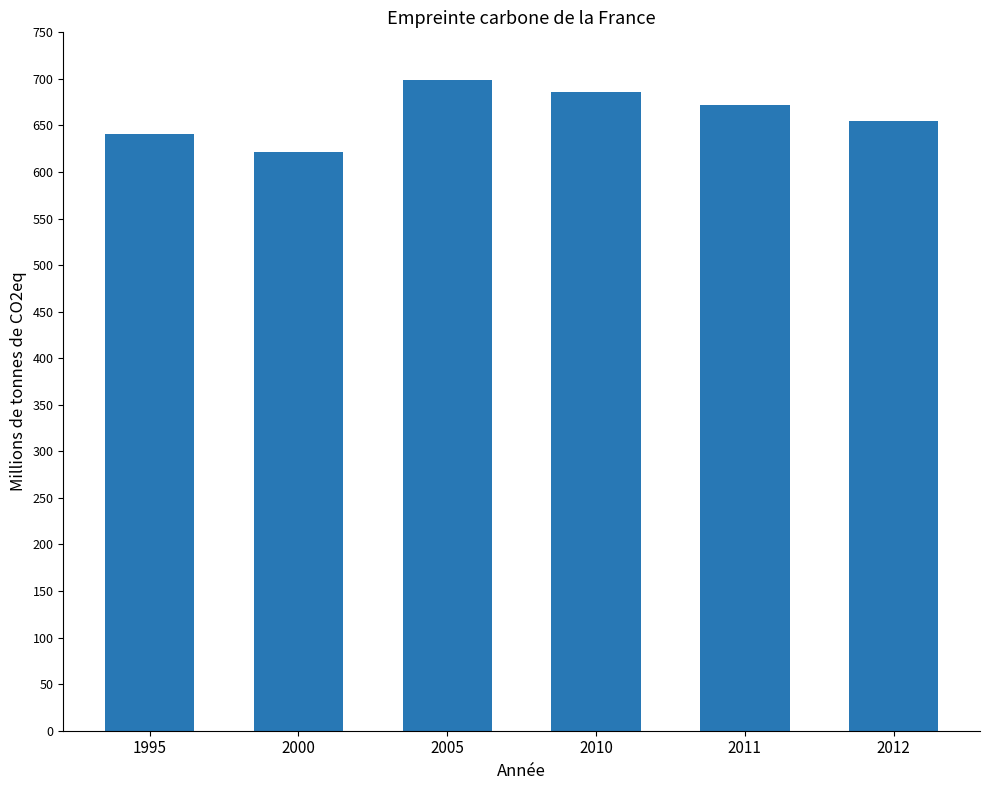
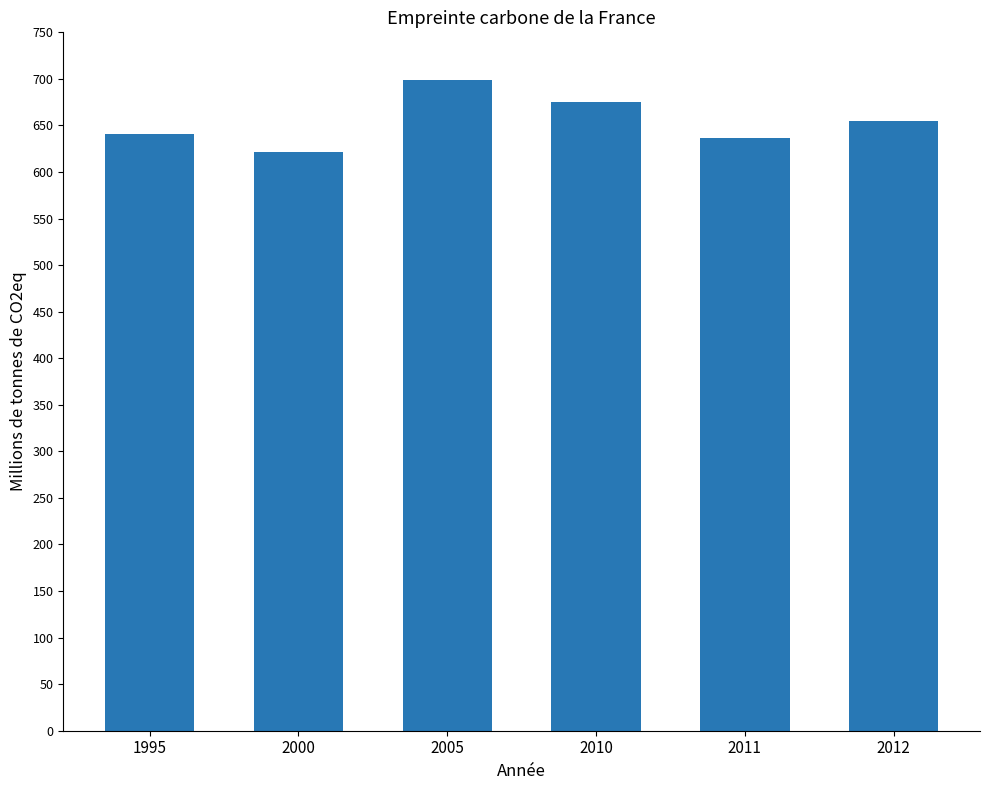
2010: 690 -> 680
2011: 670 -> 640
